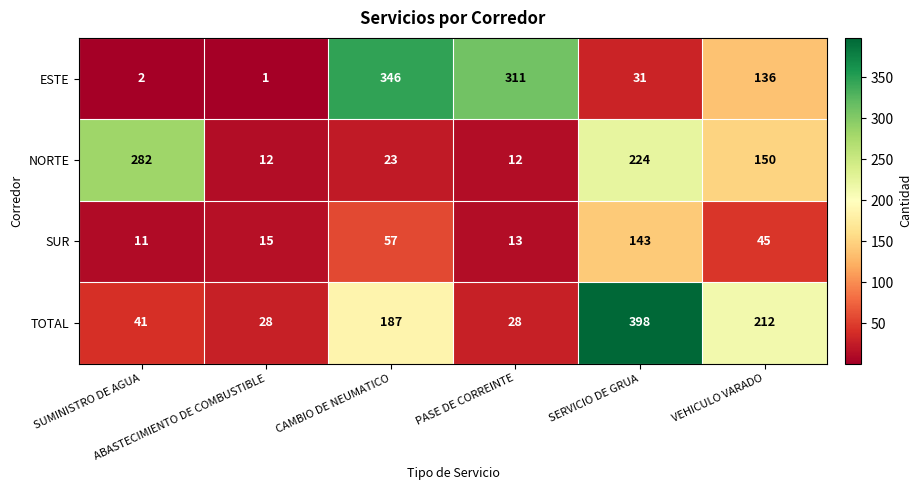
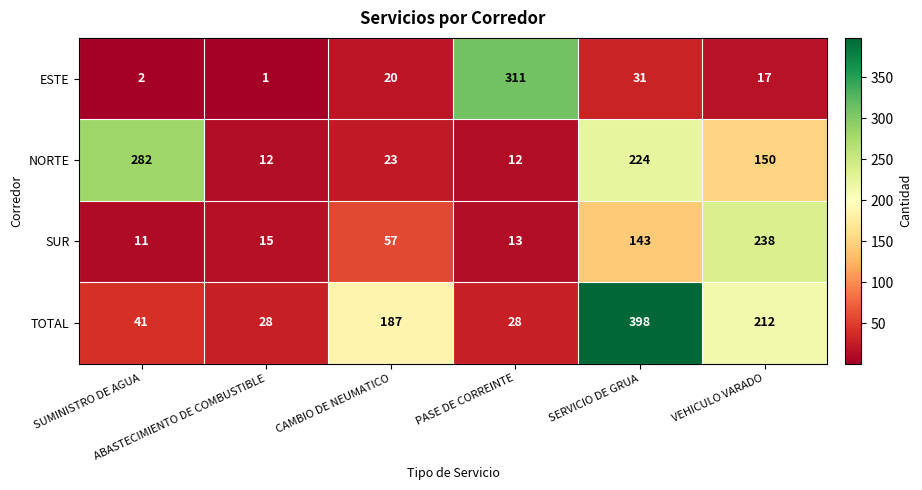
ESTE, CAMBIO DE NEUMATICO: 346 -> 20
ESTE, VEHICULO VARADO: 136 -> 17
SUR, VEHICULO VARADO: 45 -> 238
